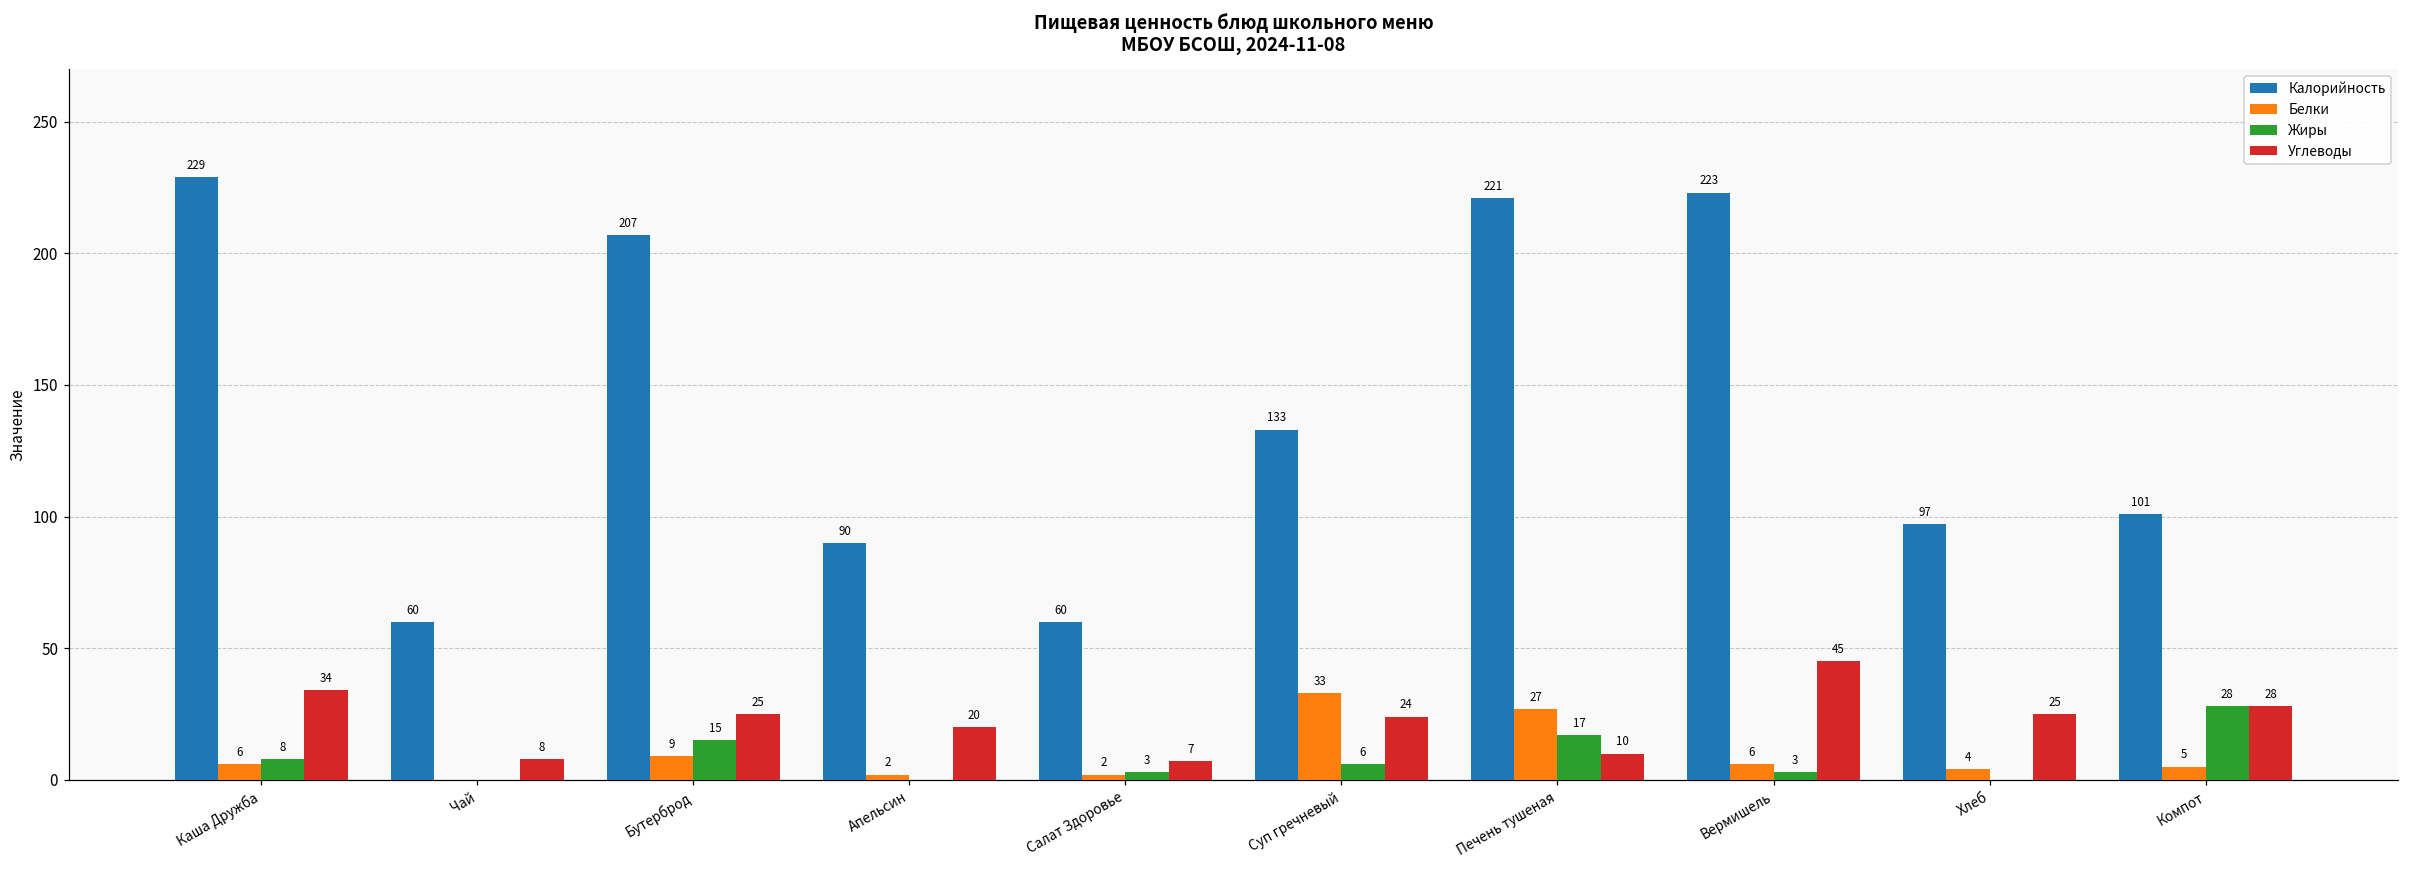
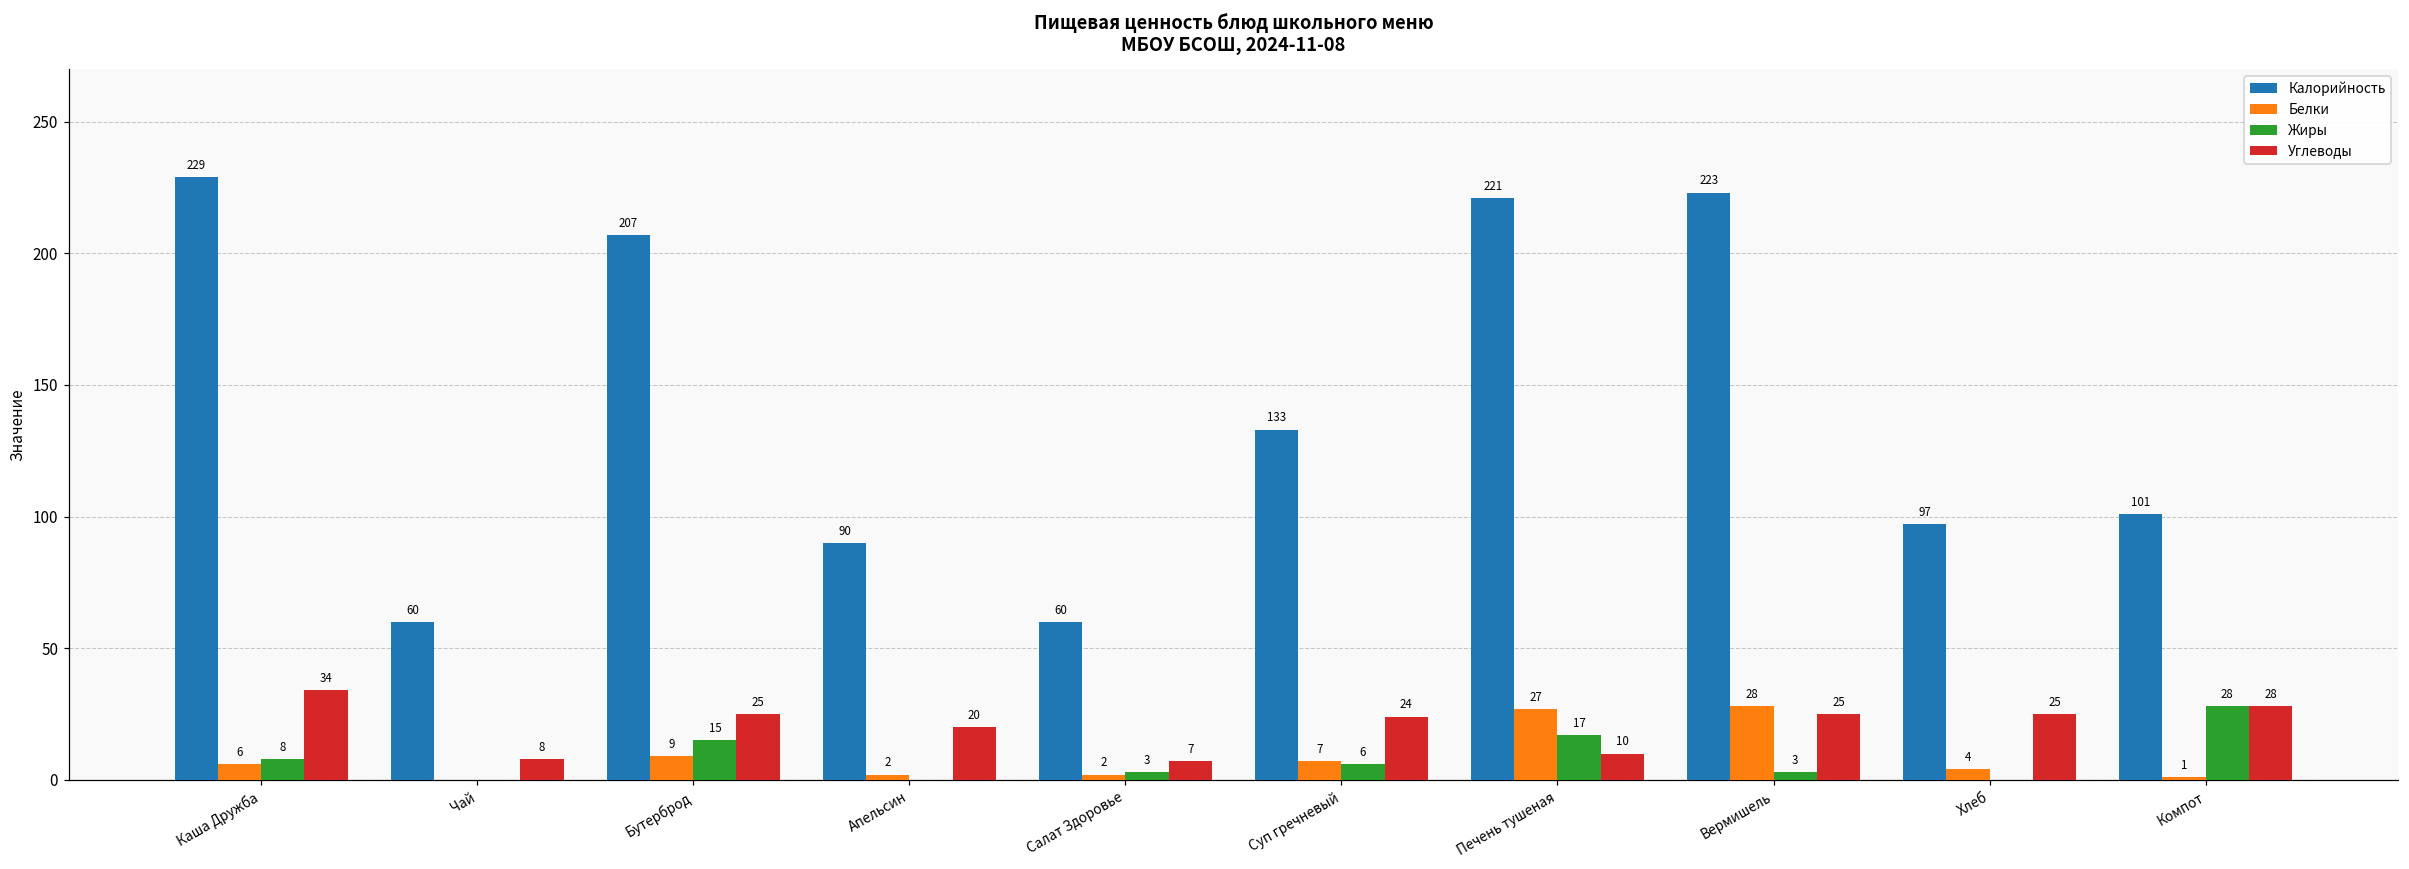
Белки, Суп гречневый: 33 -> 7
Белки, Вермишель: 6 -> 28
Углеводы, Вермишель: 45 -> 25
Белки, Компот: 5 -> 1
